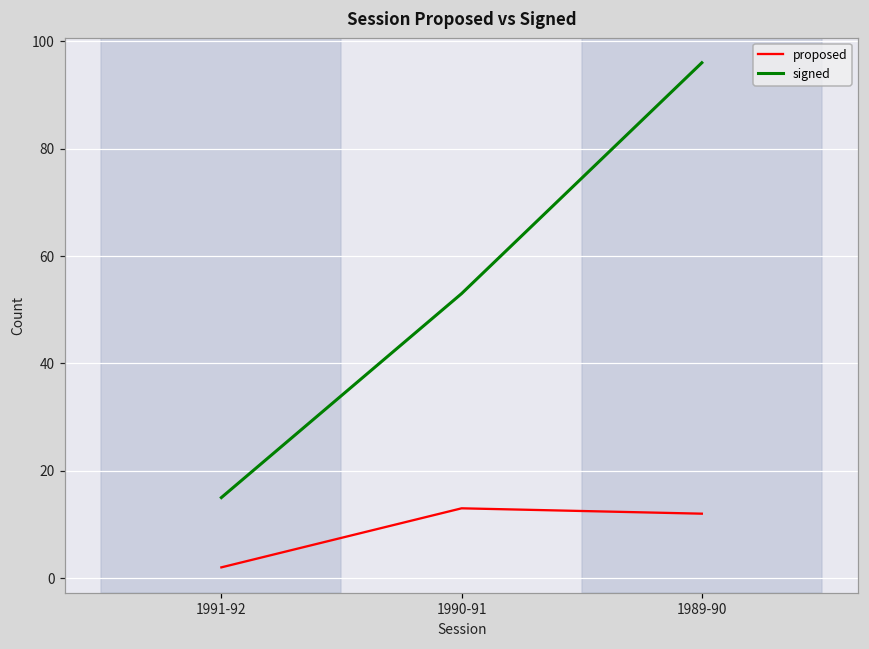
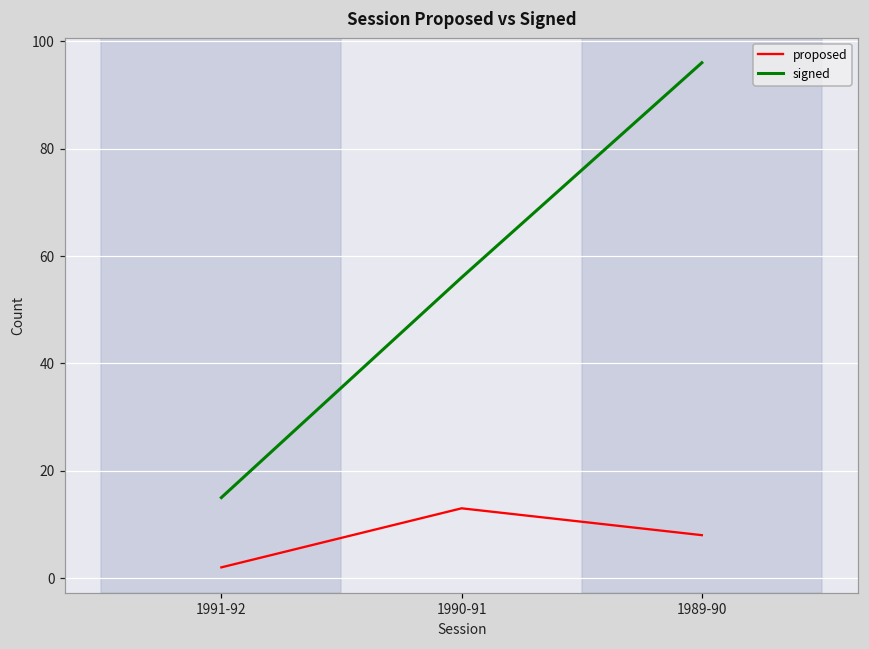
signed, 1990-91: 53 -> 56
proposed, 1989-90: 12 -> 8
